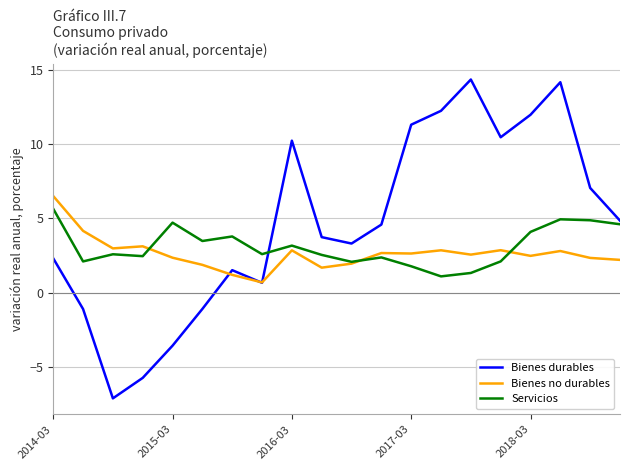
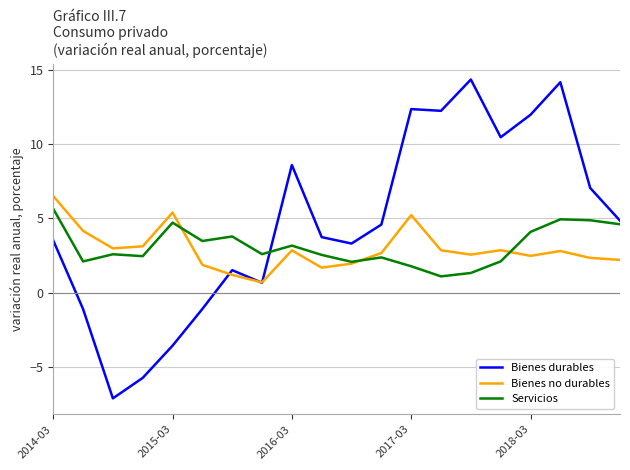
Bienes durables, 2014-03: 2.3 -> 3.5
Bienes no durables, 2015-03: 2.4 -> 5.4
Bienes durables, 2016-03: 10.2 -> 8.6
Bienes durables, 2017-03: 11.3 -> 12.3
Bienes no durables, 2017-03: 2.6 -> 5.2
